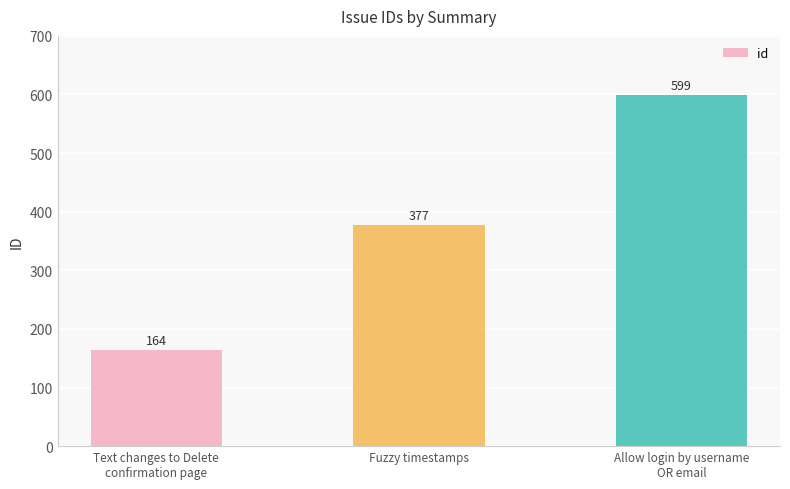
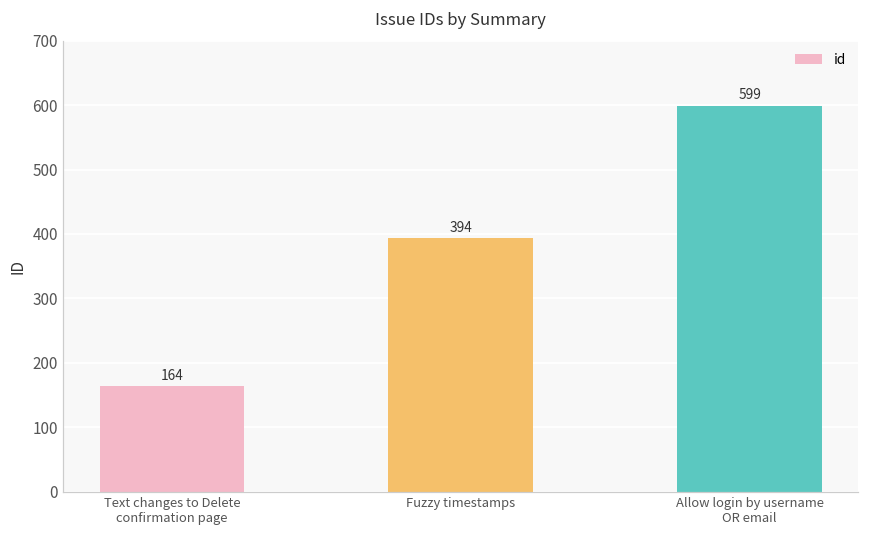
Fuzzy timestamps: 377 -> 394
